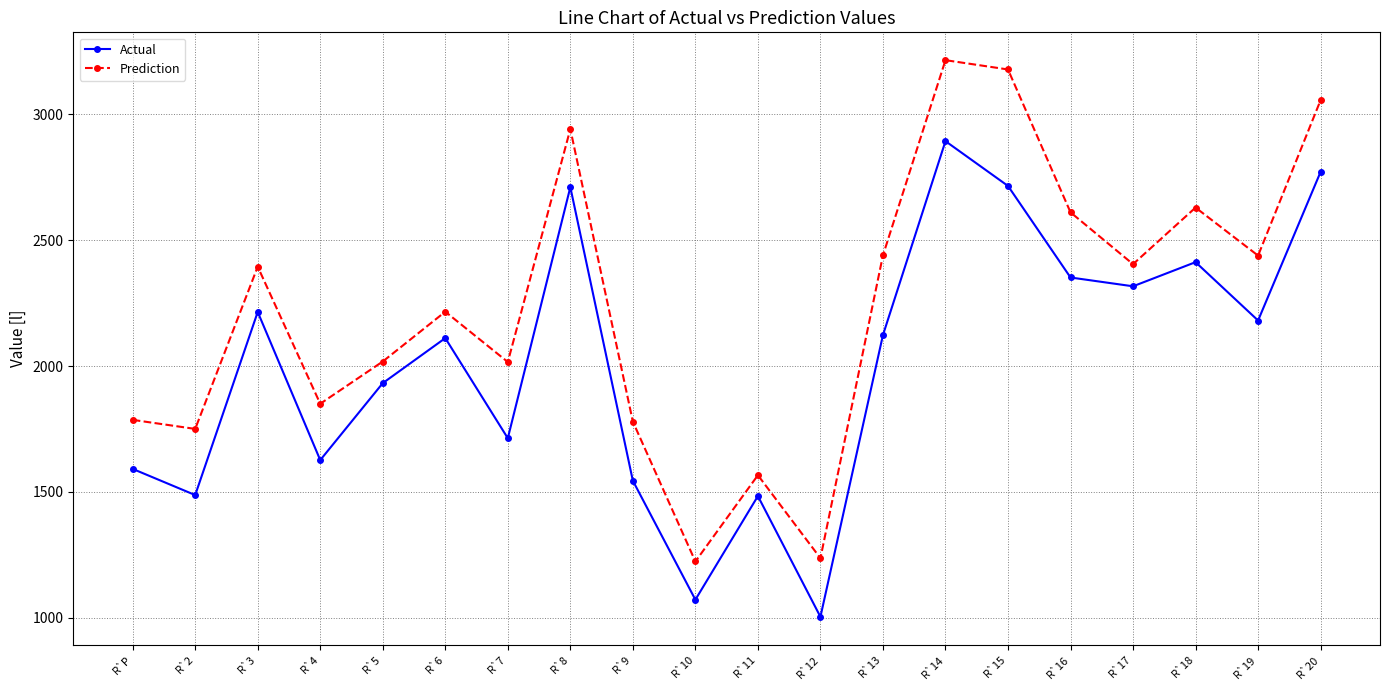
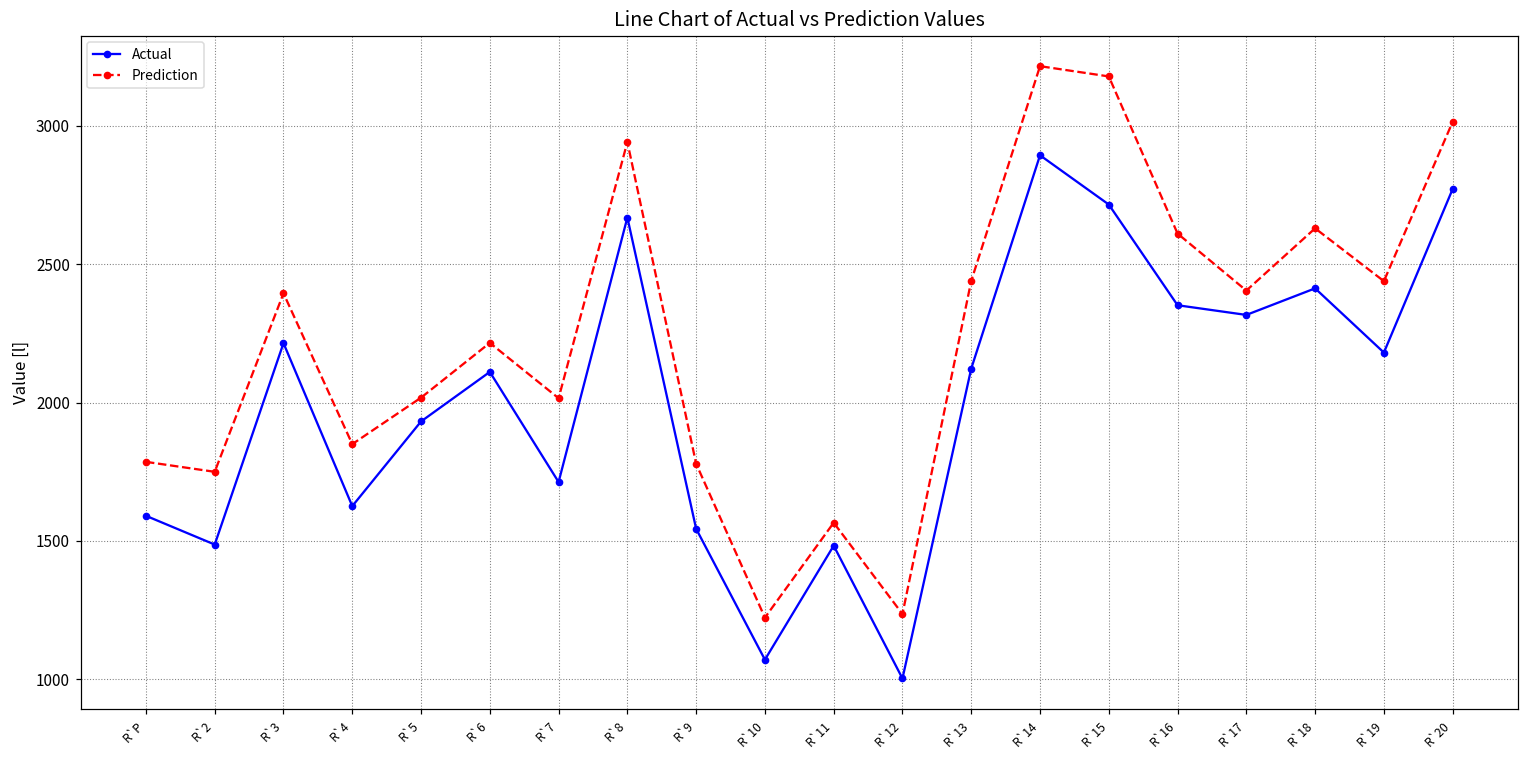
Actual, R`8: 2710 -> 2670
Prediction, R`20: 3060 -> 3020
